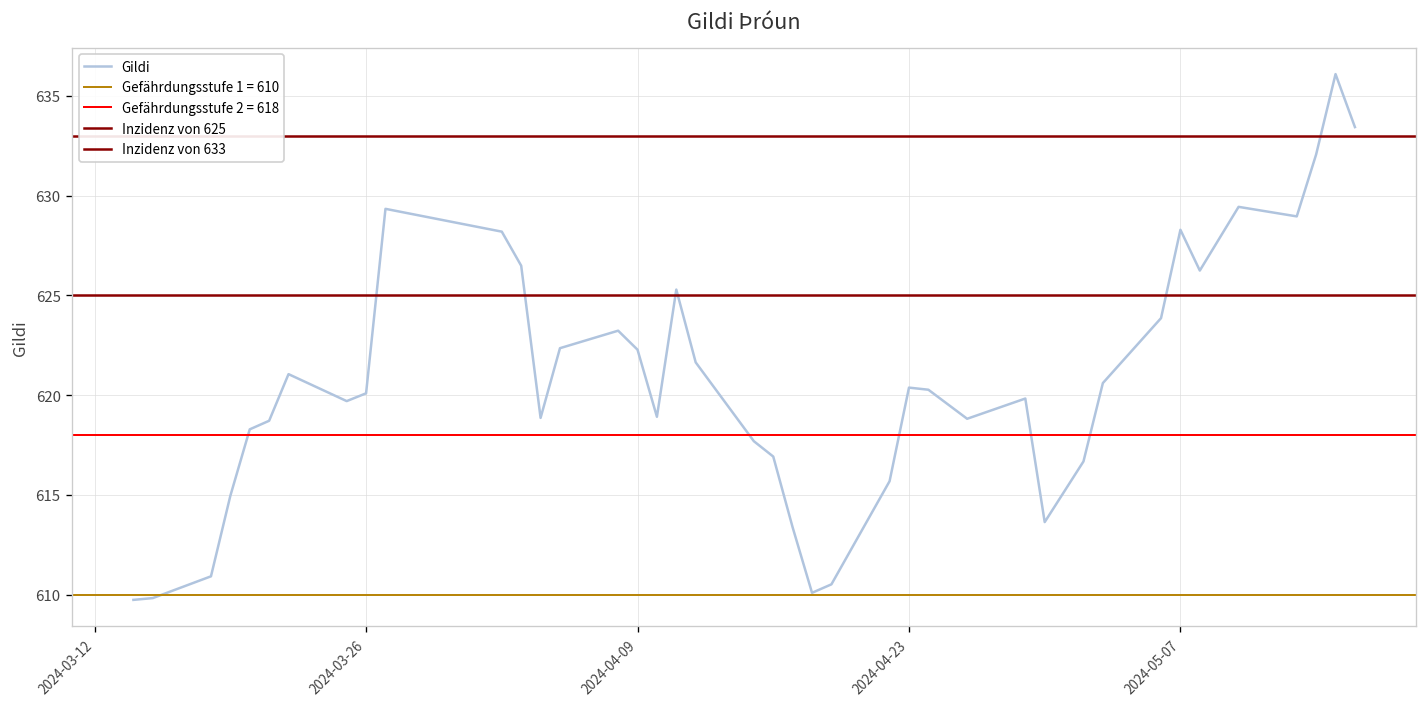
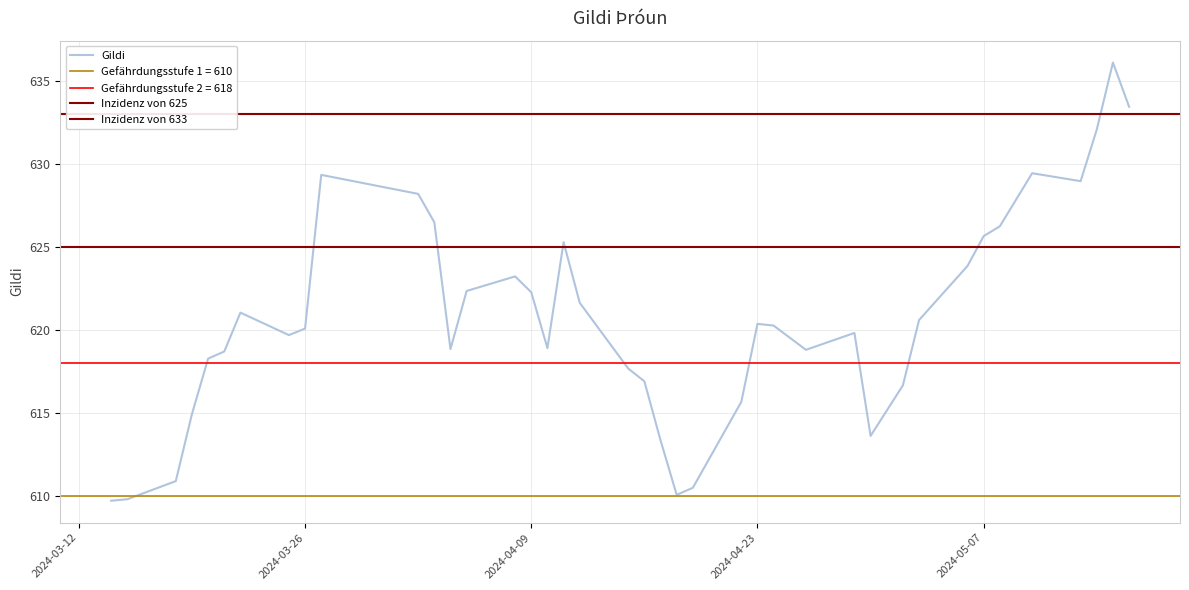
2024-05-07: 628.3 -> 625.7
